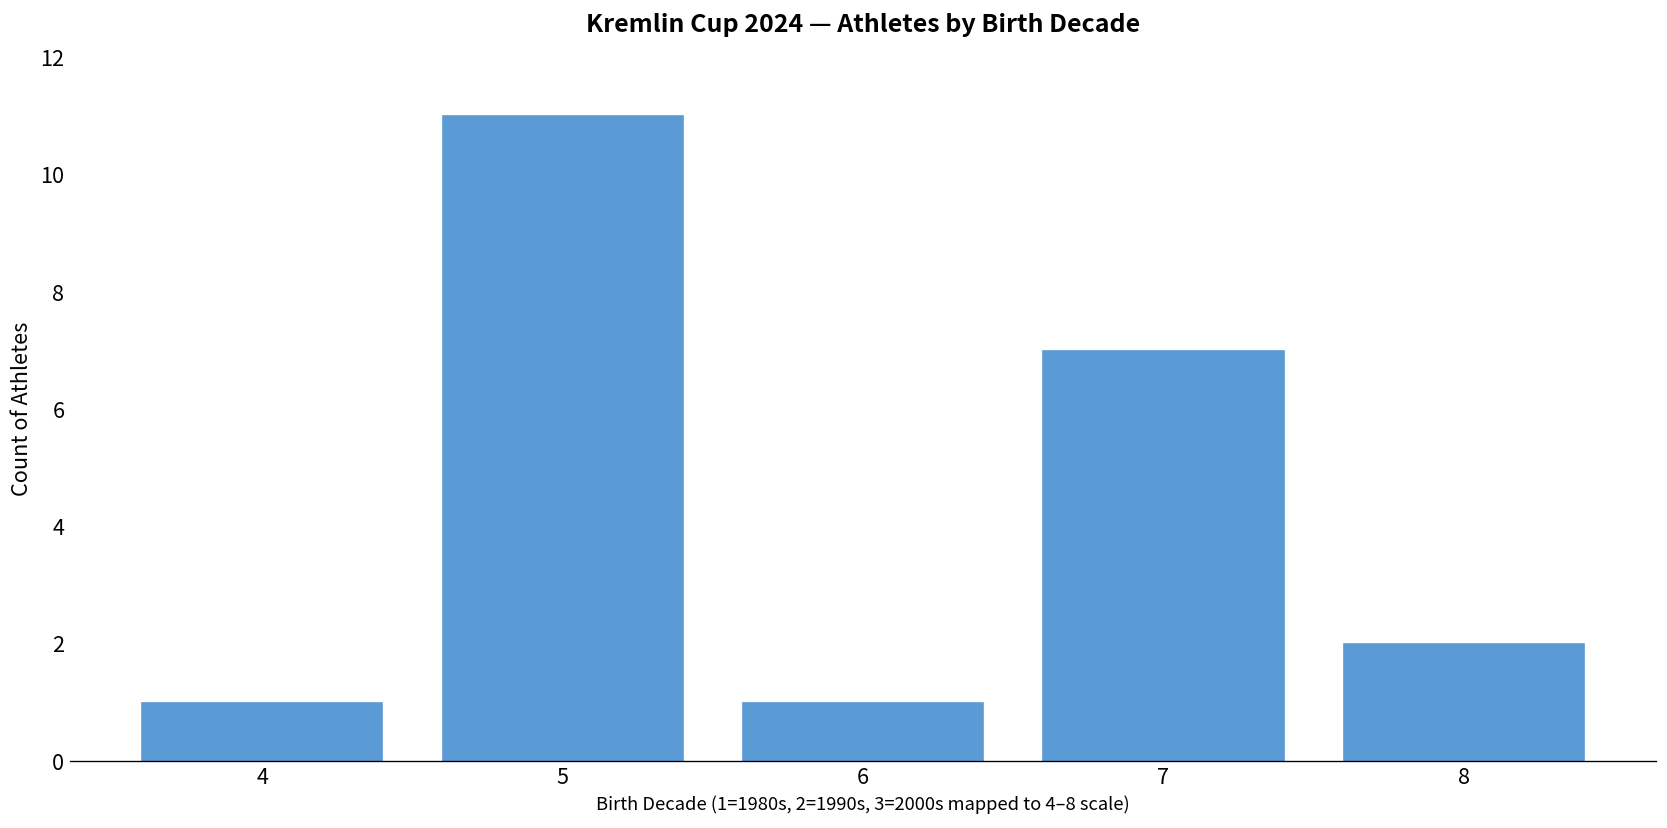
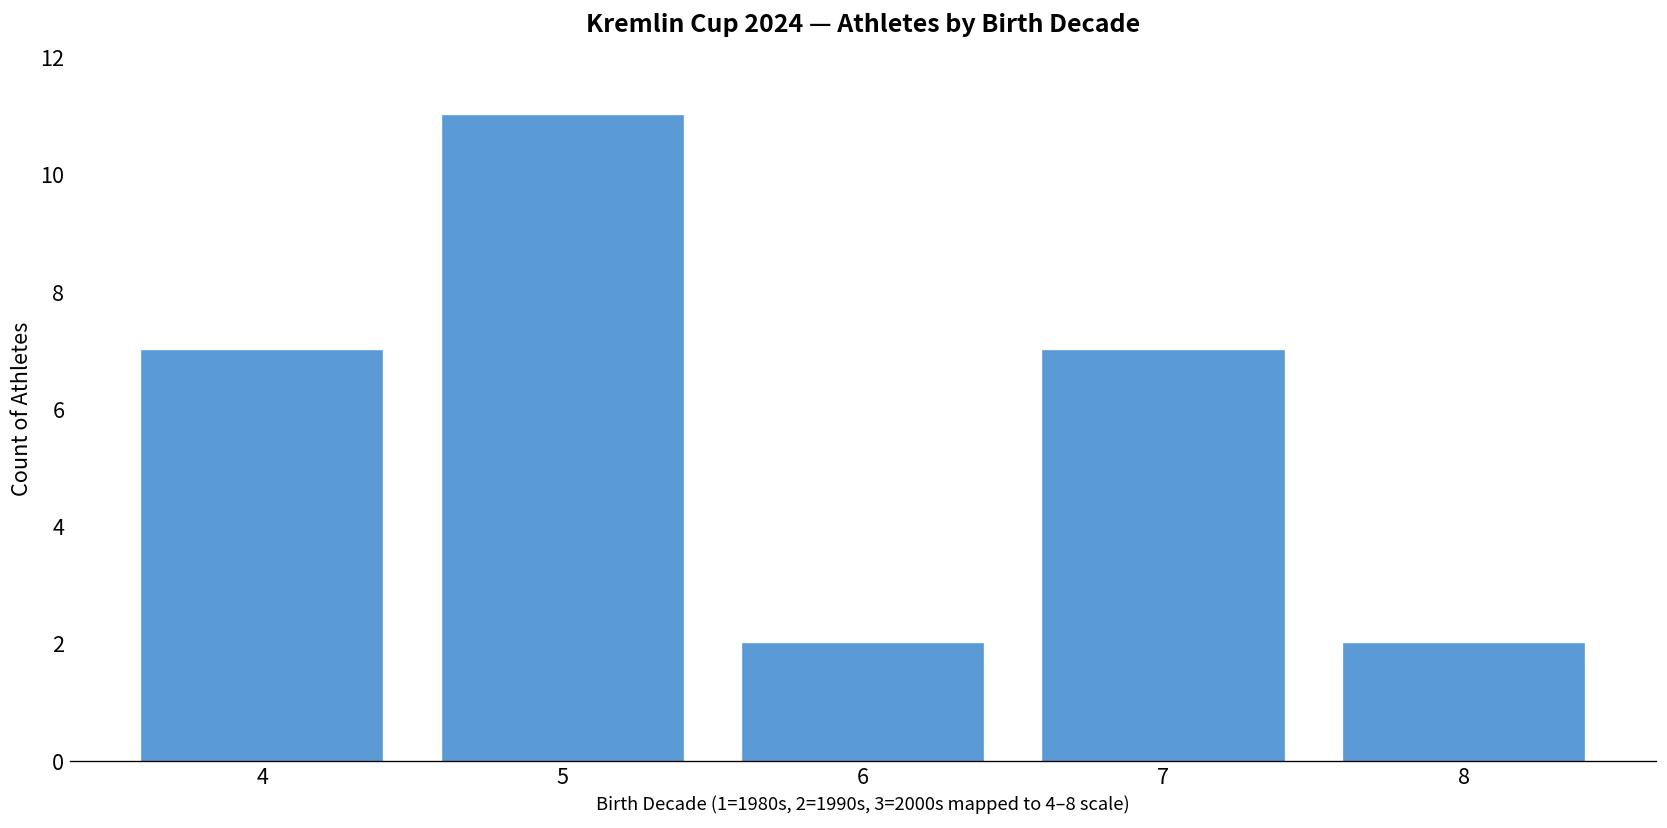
4: 1 -> 7
6: 1 -> 2
